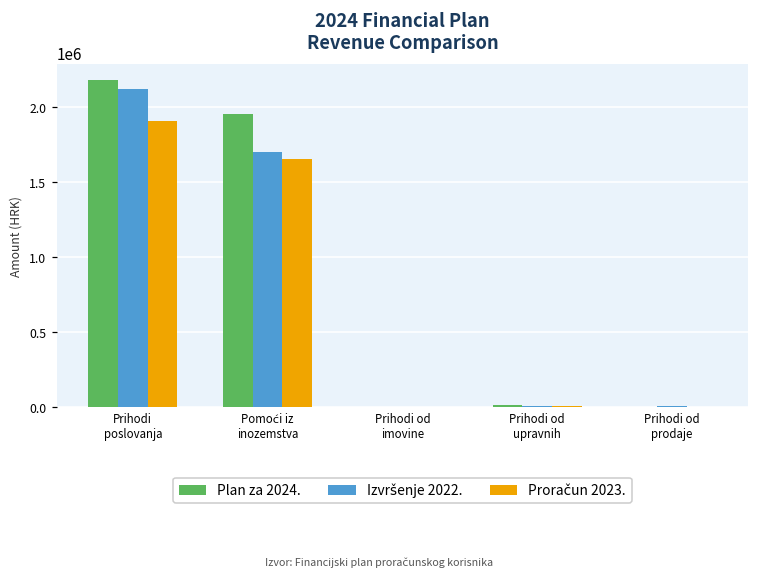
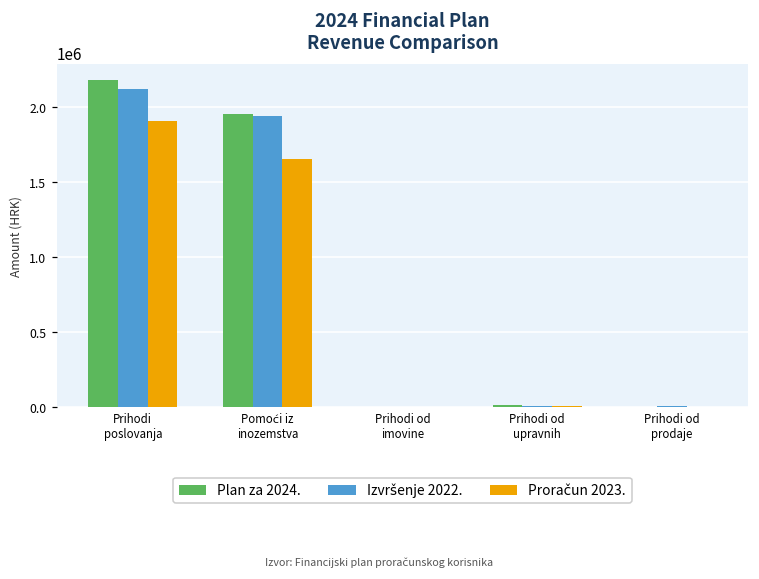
Izvršenje 2022., Pomoći iz inozemstva: 1700000 -> 1940000
